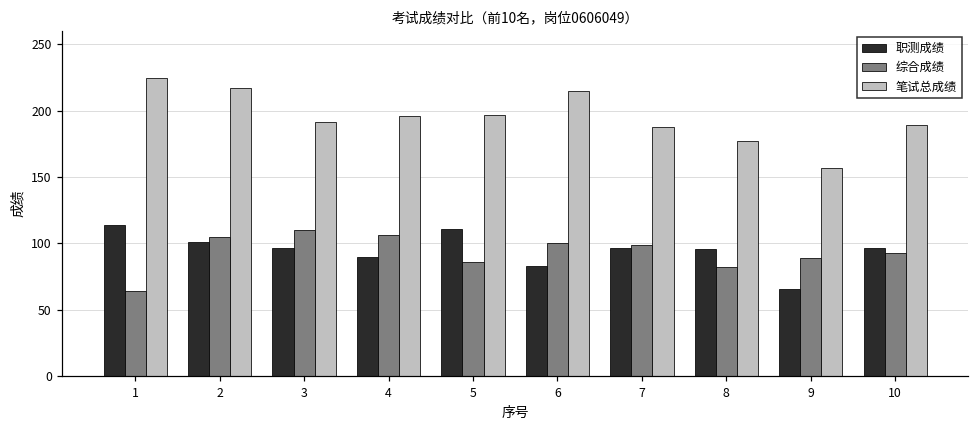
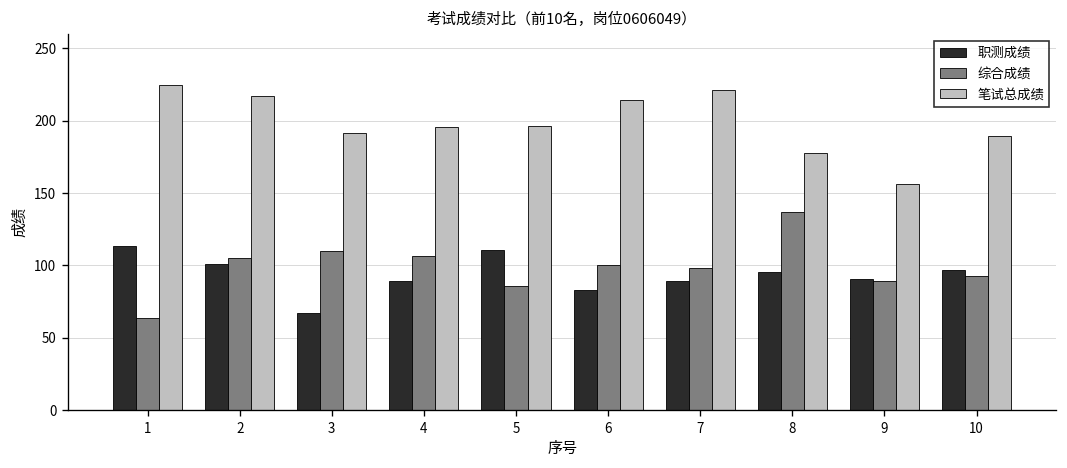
职测成绩, 3: 97 -> 67
职测成绩, 7: 97 -> 90
笔试总成绩, 7: 188 -> 222
综合成绩, 8: 82 -> 137
职测成绩, 9: 65 -> 91
